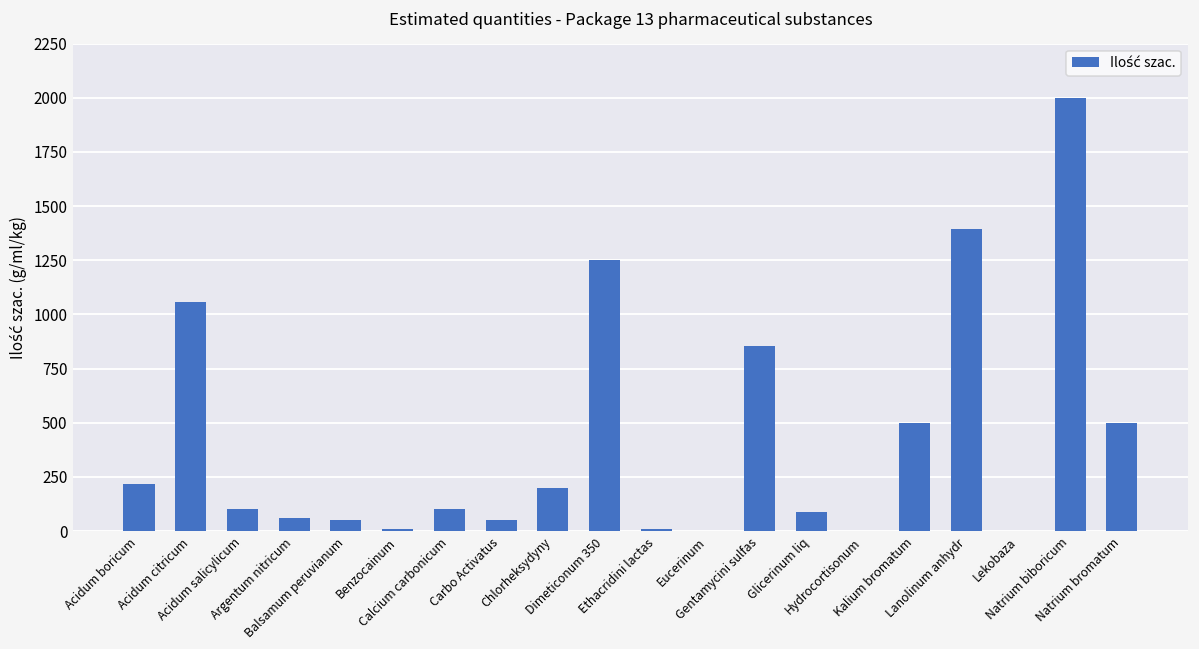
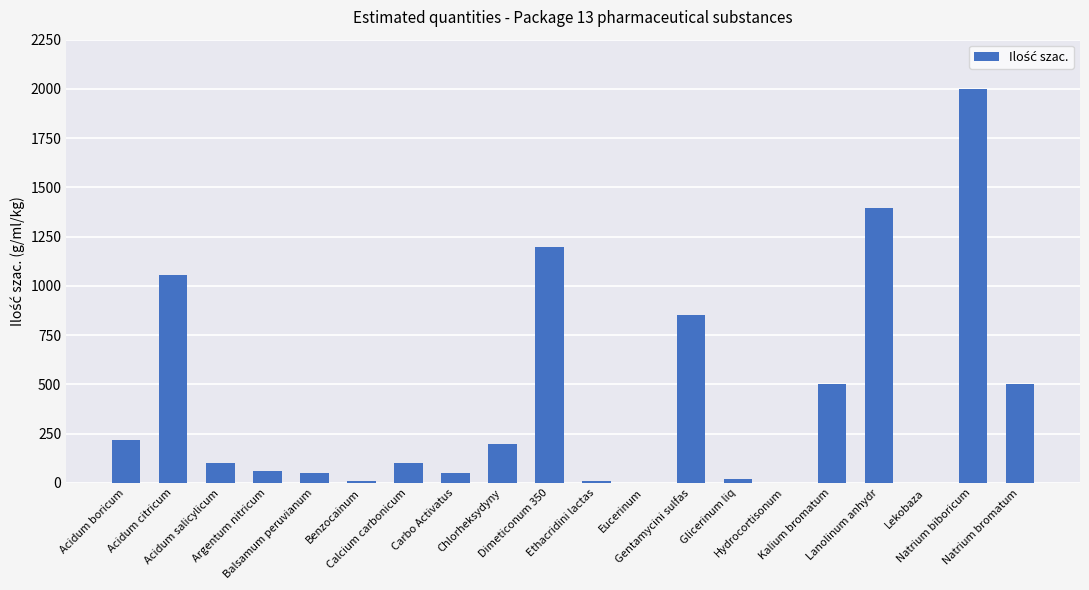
Dimeticonum 350: 1250 -> 1200
Glicerinum liq: 90 -> 20
